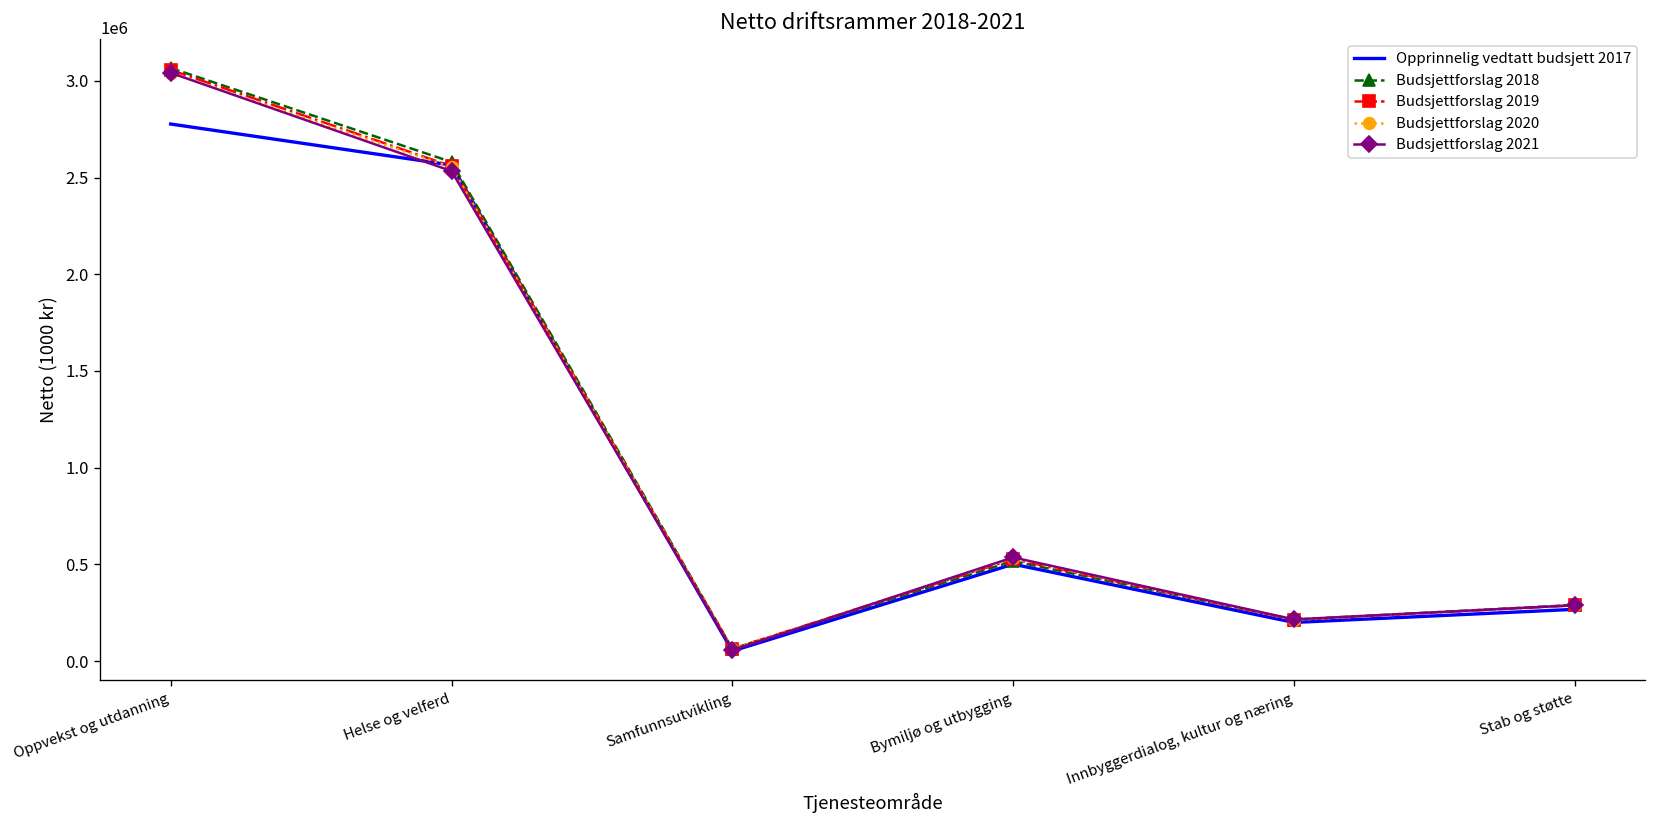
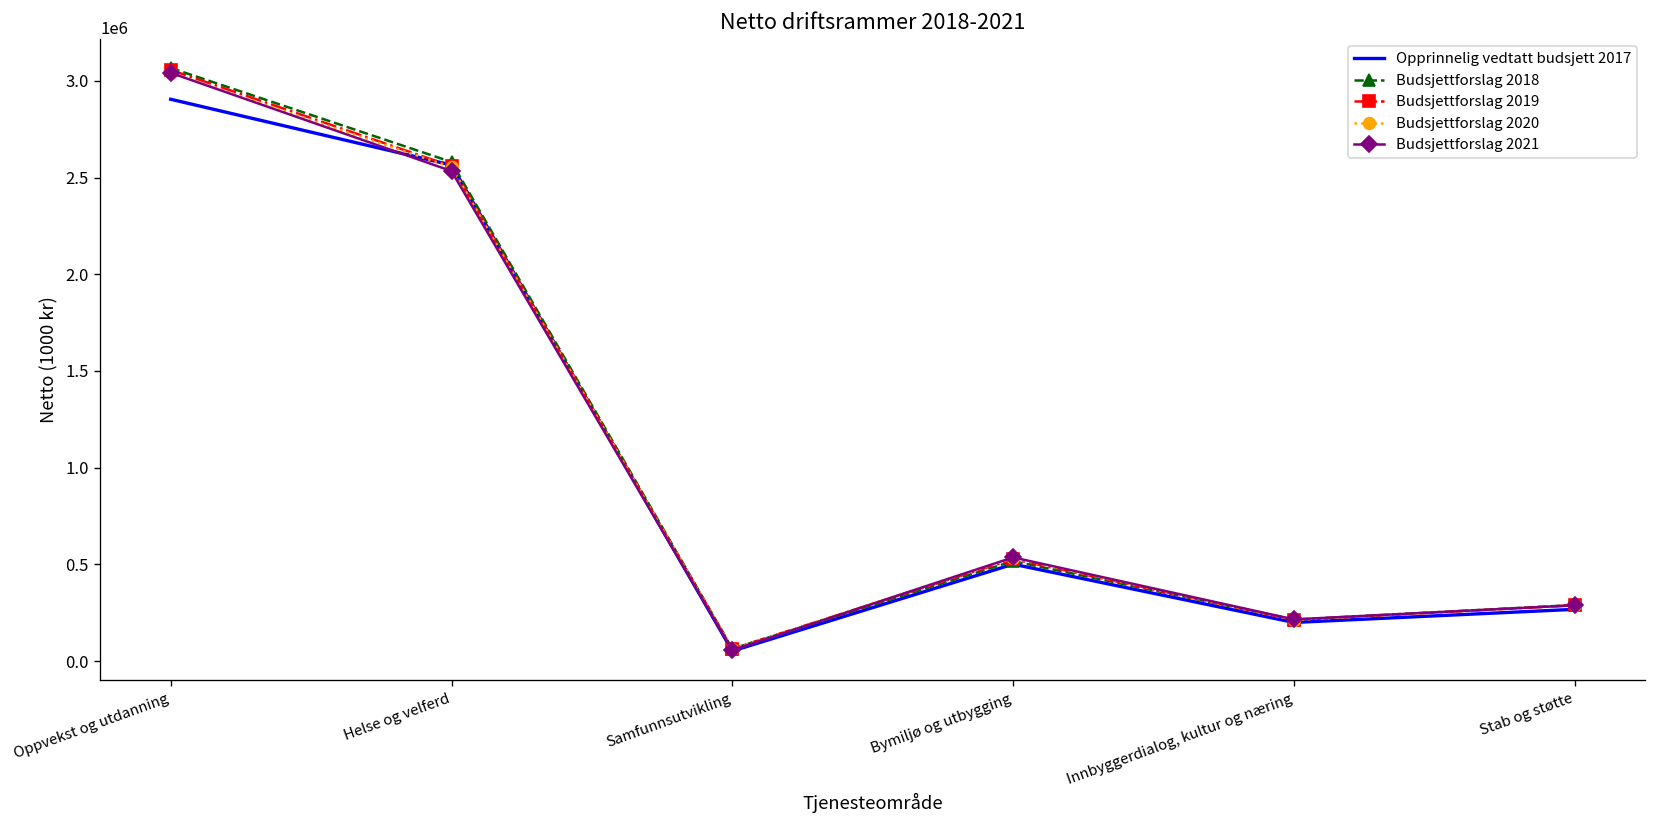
Opprinnelig vedtatt budsjett 2017, Oppvekst og utdanning: 2780000 -> 2900000
